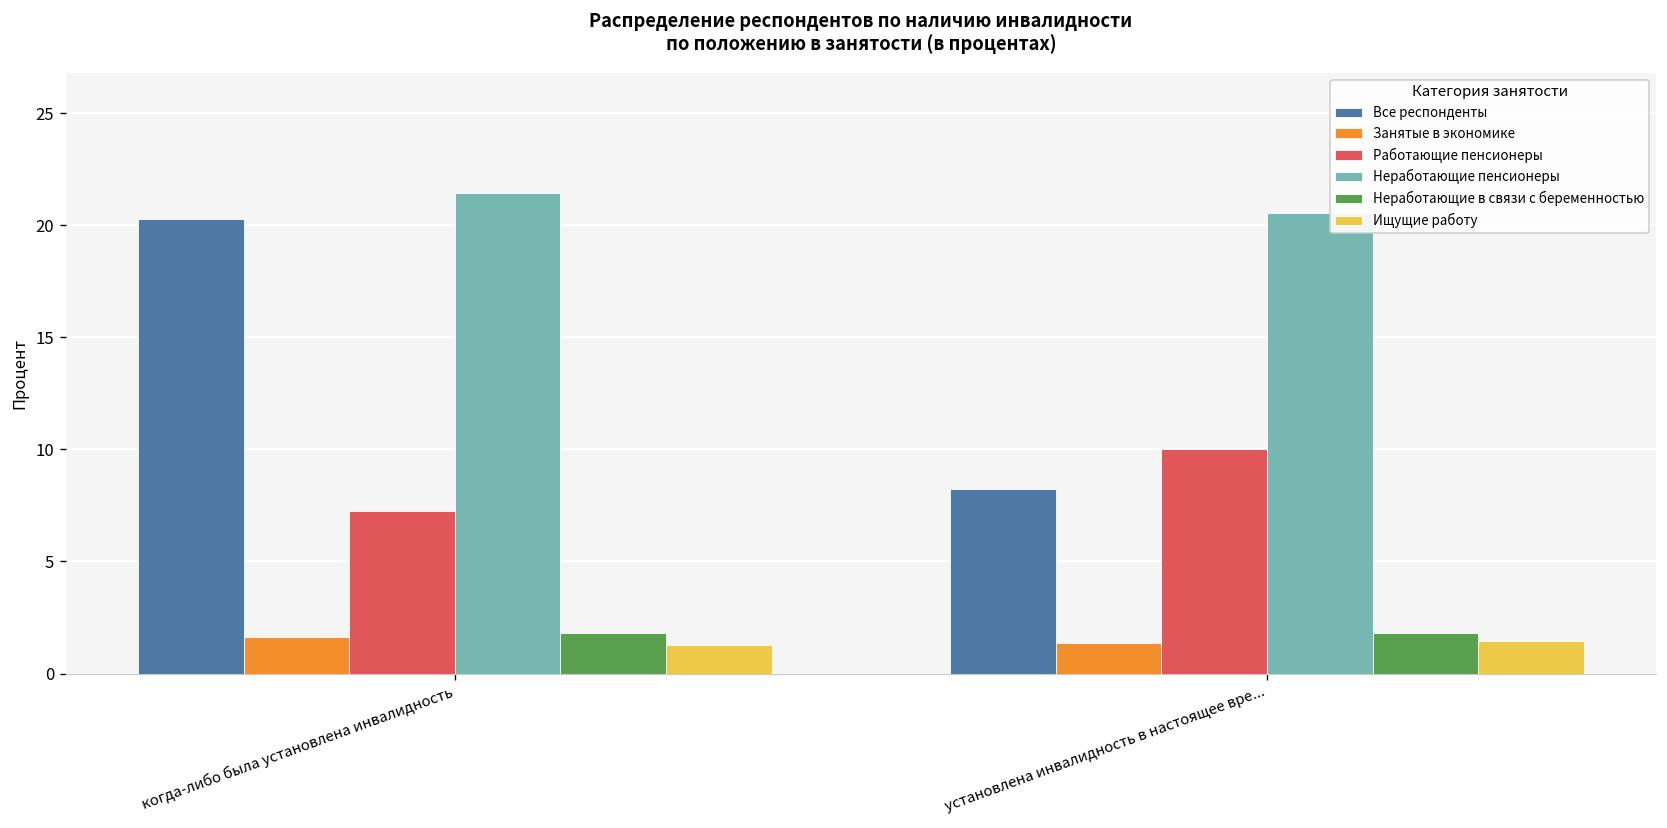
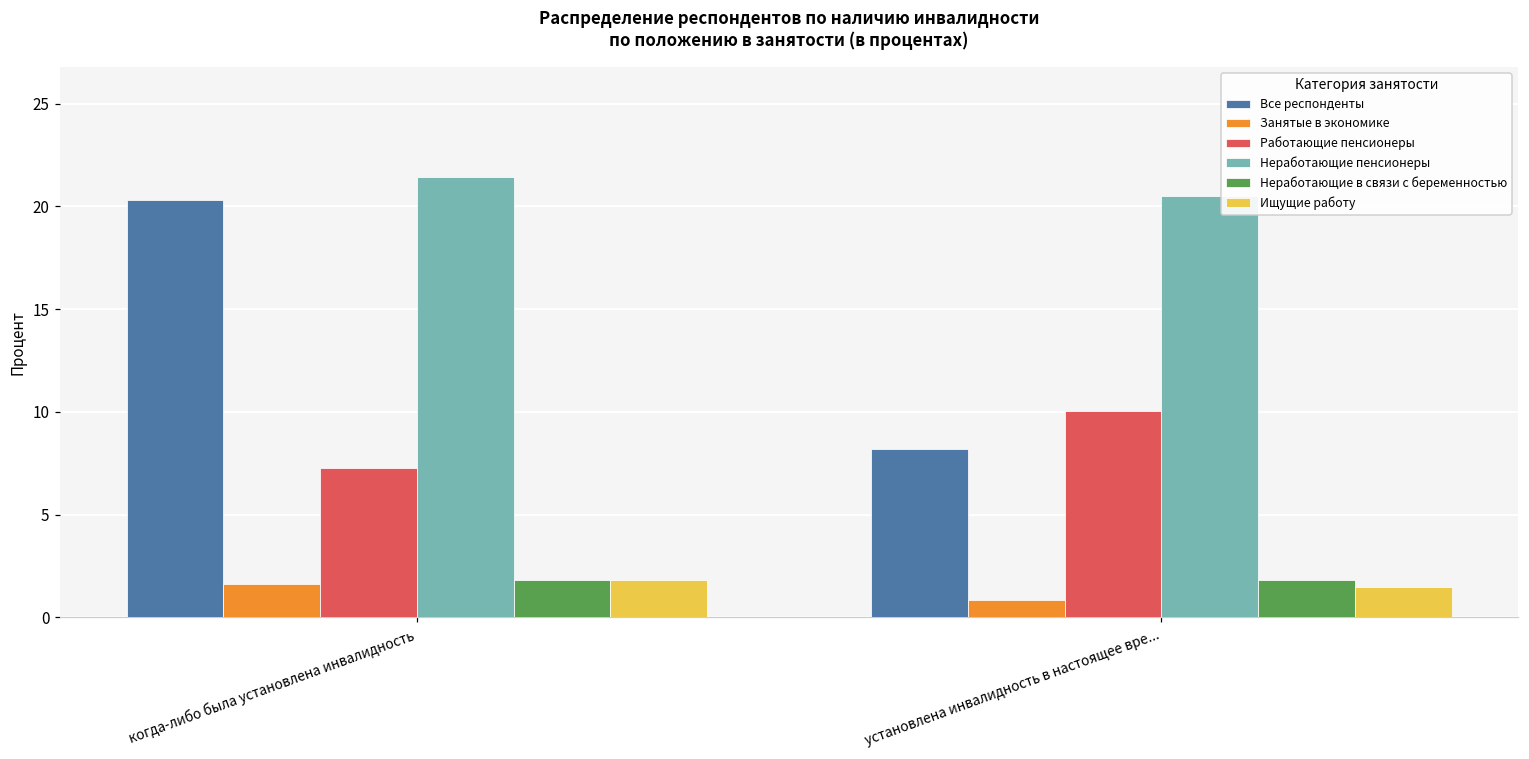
Ищущие работу, когда-либо была установлена инвалидность: 1.3 -> 1.8
Занятые в экономике, установлена инвалидность в настоящее вре...: 1.3 -> 0.8
